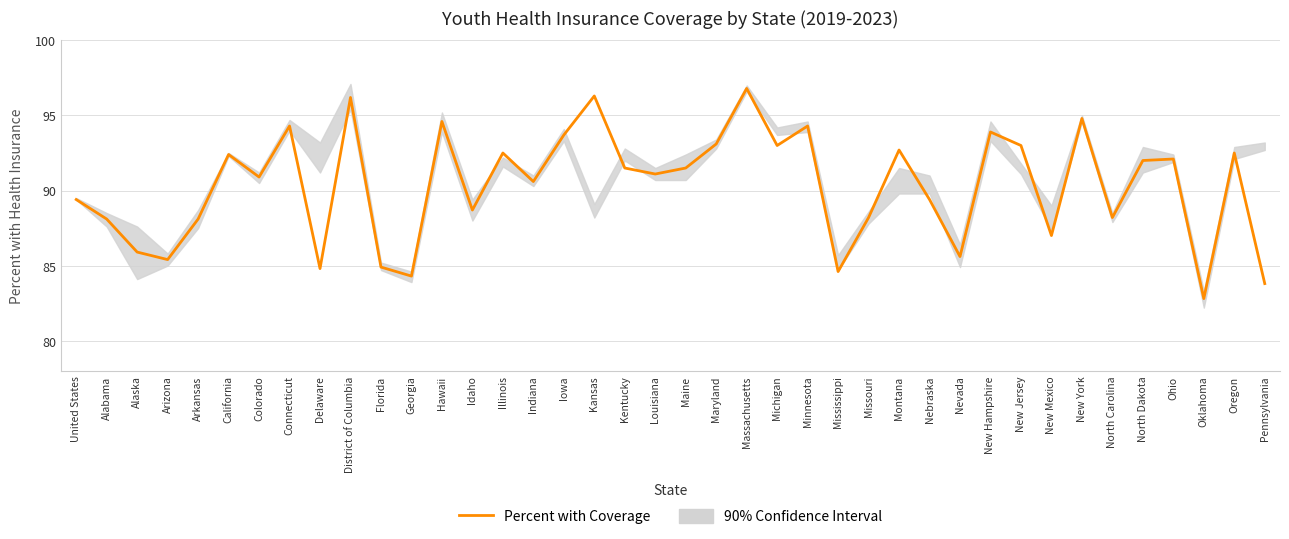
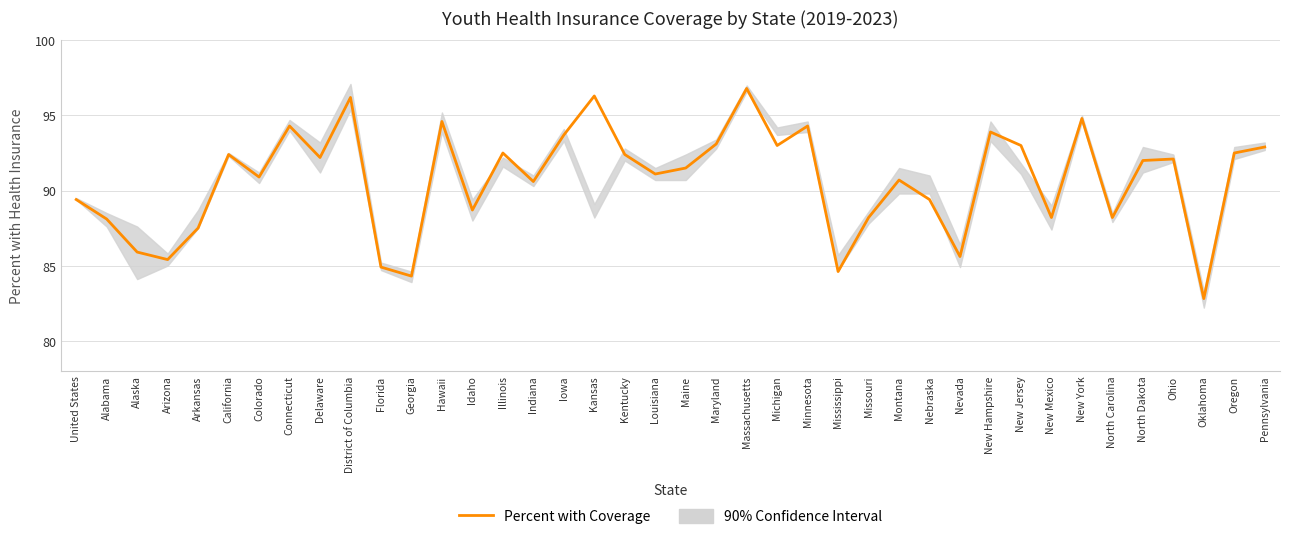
Percent with Coverage, Arkansas: 88.1 -> 87.5
Percent with Coverage, Delaware: 84.8 -> 92.2
Percent with Coverage, Kentucky: 91.5 -> 92.4
Percent with Coverage, Montana: 92.7 -> 90.7
Percent with Coverage, New Mexico: 87.0 -> 88.2
Percent with Coverage, Pennsylvania: 83.8 -> 92.9
